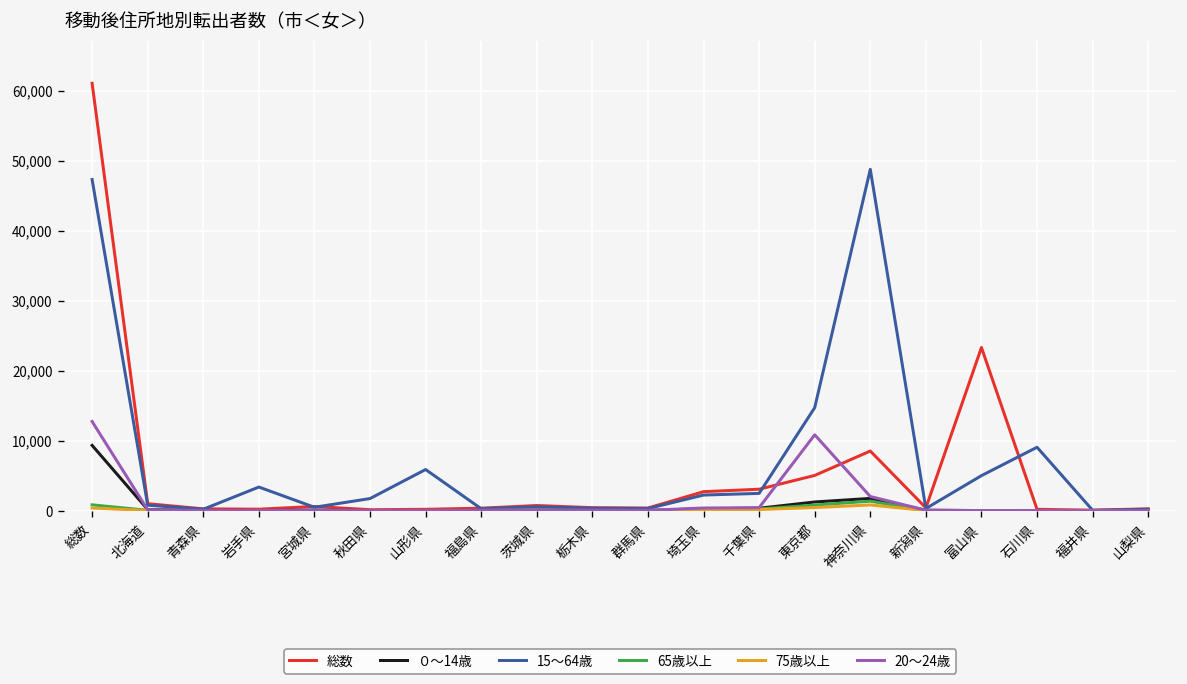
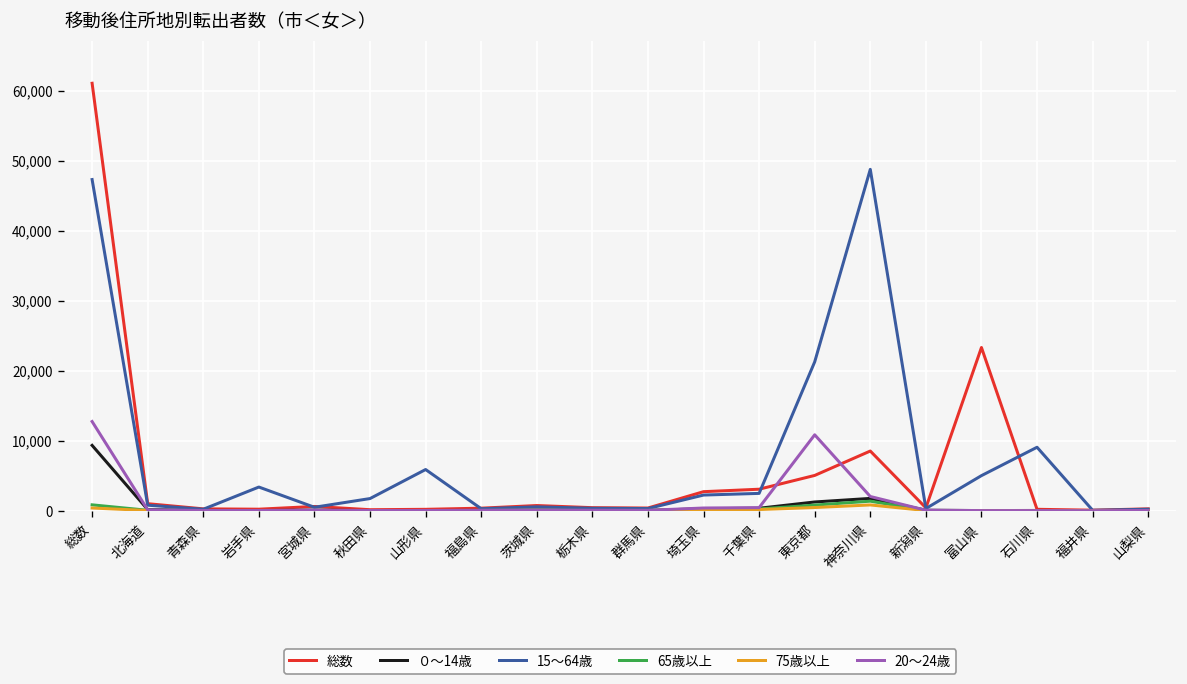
15～64歳, 東京都: 15,000 -> 21,000
